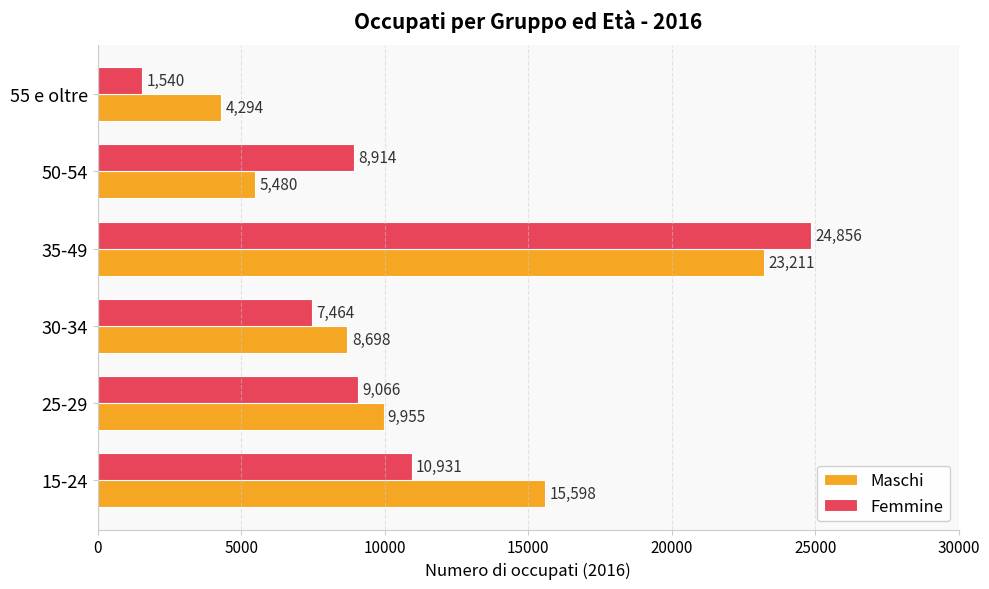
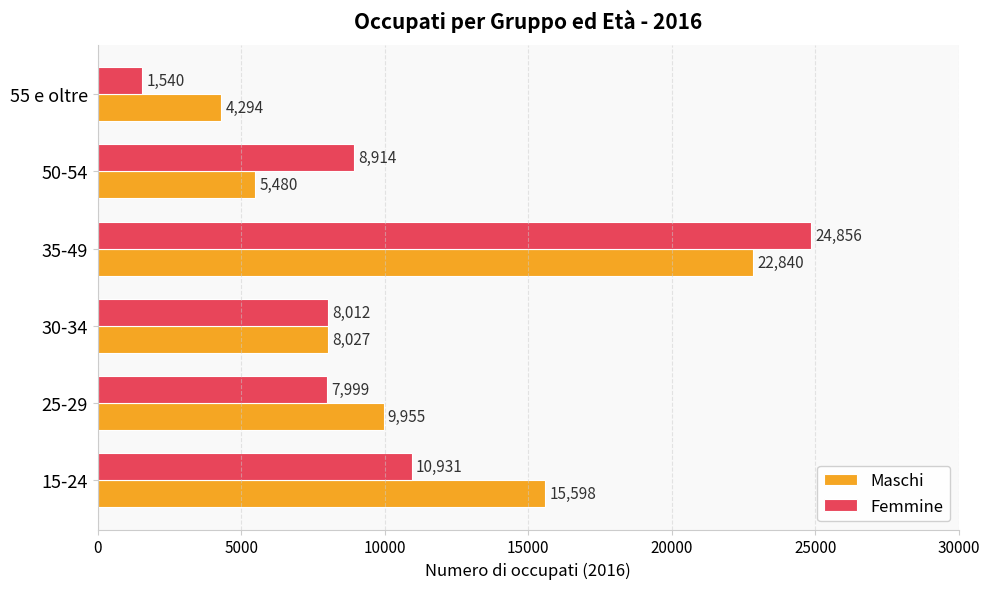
Maschi, 35-49: 23,211 -> 22,840
Femmine, 30-34: 7,464 -> 8,012
Maschi, 30-34: 8,698 -> 8,027
Femmine, 25-29: 9,066 -> 7,999
